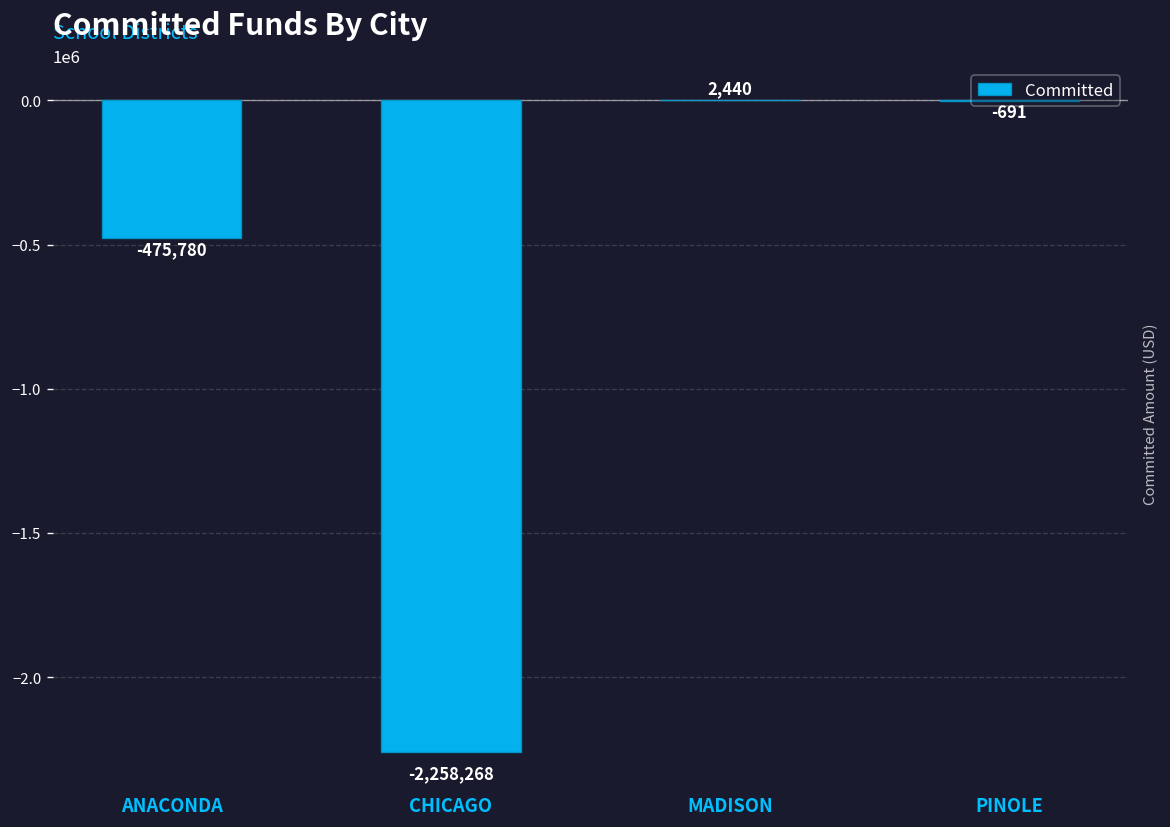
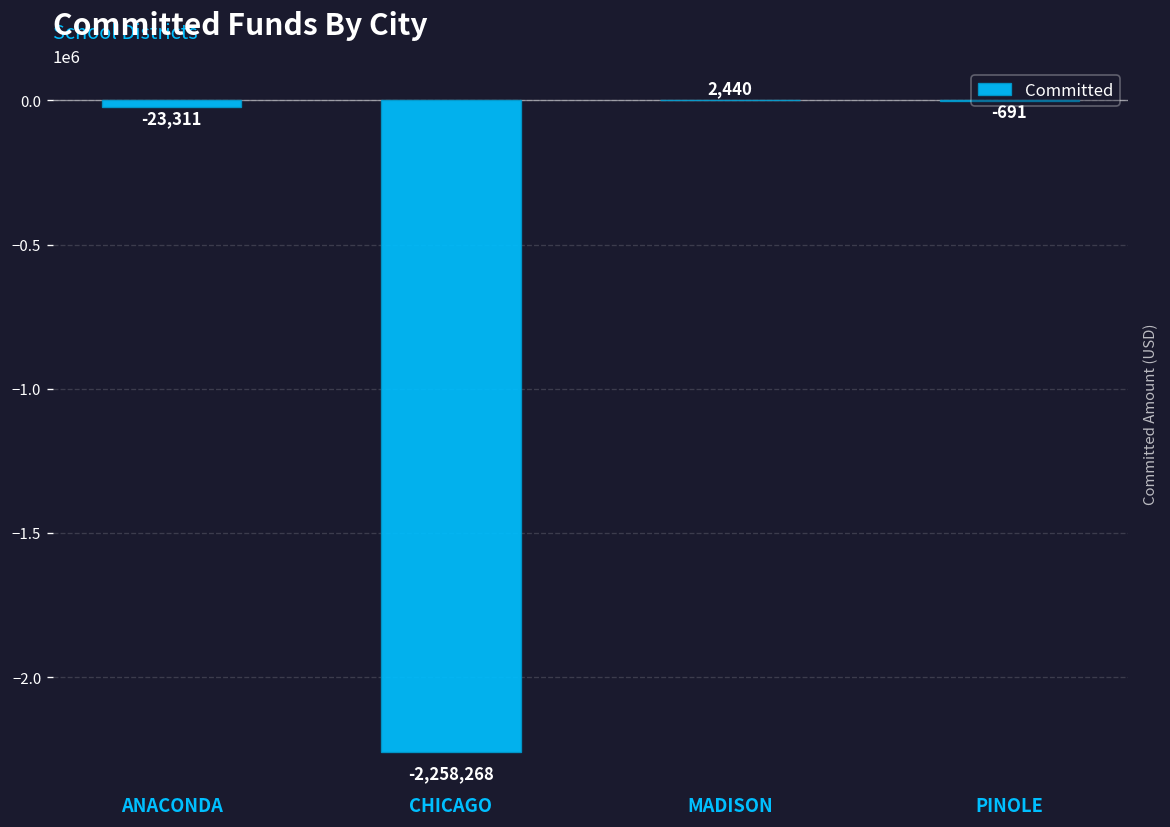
ANACONDA: -475,780 -> -23,311
